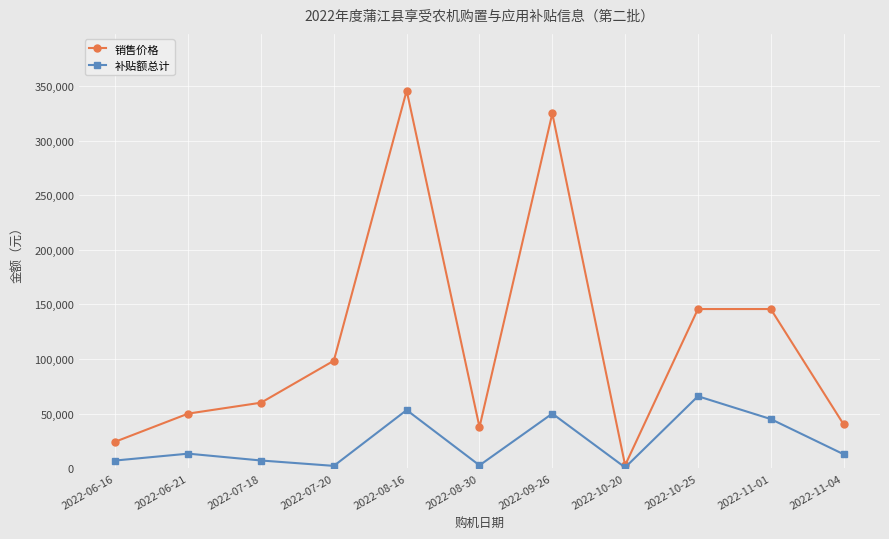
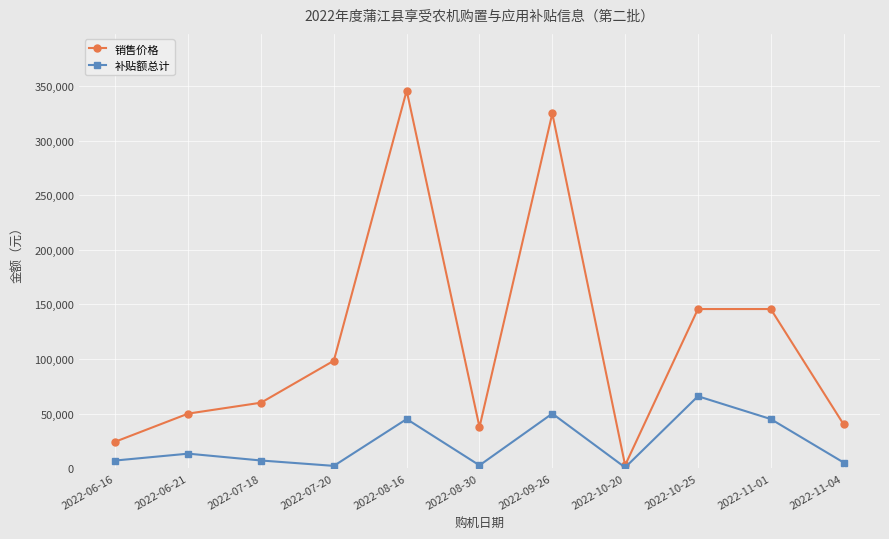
补贴额总计, 2022-08-16: 53,000 -> 45,000
补贴额总计, 2022-11-04: 13,000 -> 5,000
